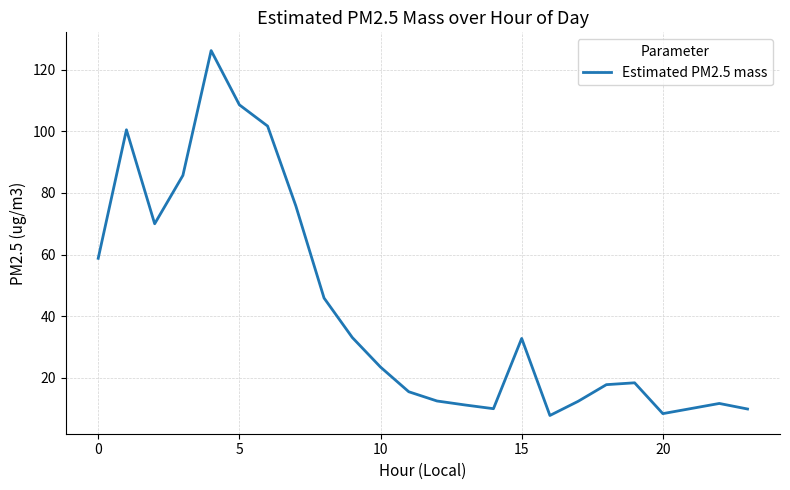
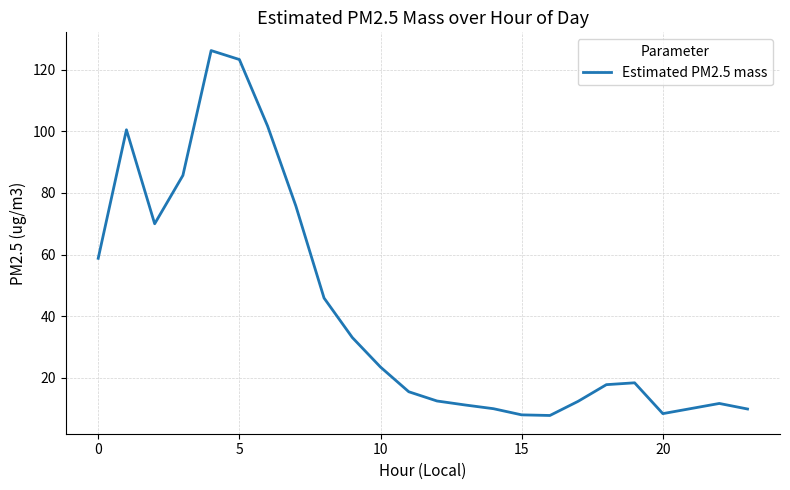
5: 109 -> 123
15: 33 -> 8
